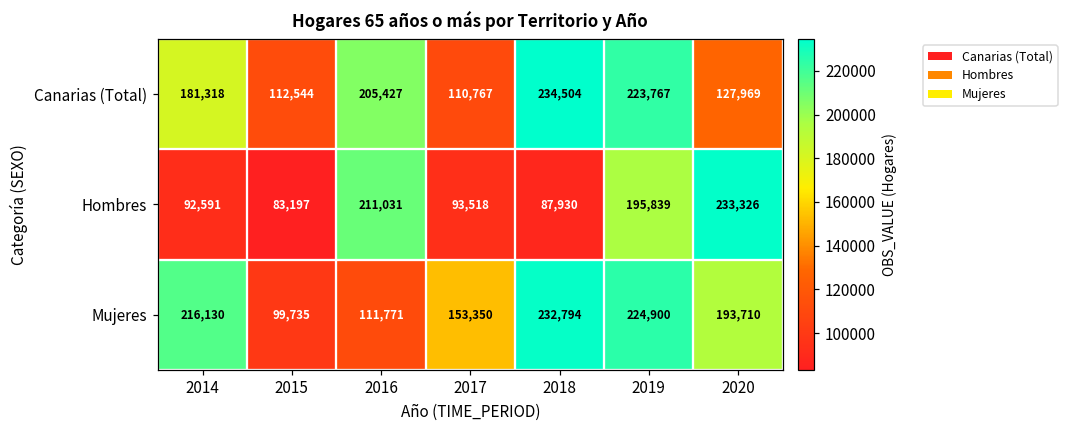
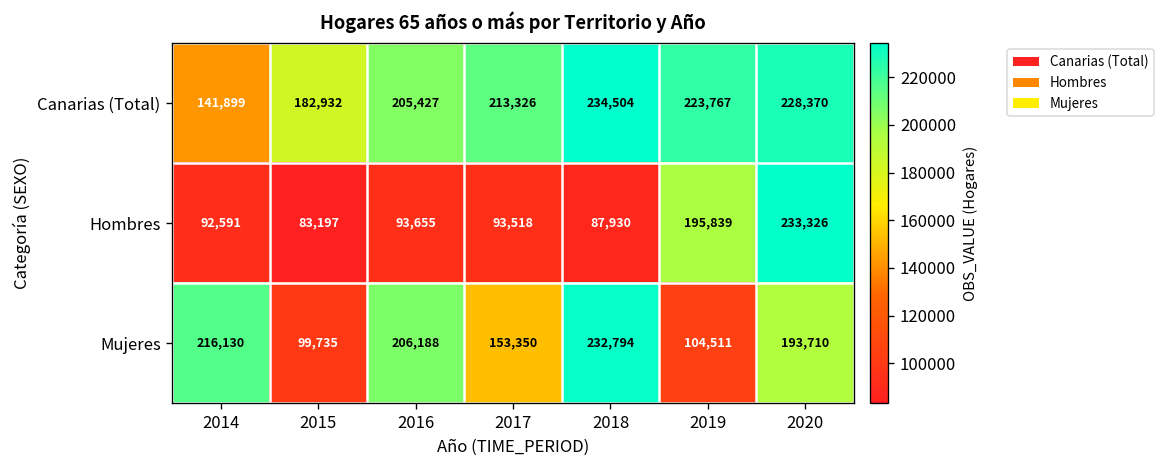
Canarias (Total), 2014: 181,318 -> 141,899
Canarias (Total), 2015: 112,544 -> 182,932
Canarias (Total), 2017: 110,767 -> 213,326
Canarias (Total), 2020: 127,969 -> 228,370
Hombres, 2016: 211,031 -> 93,655
Mujeres, 2016: 111,771 -> 206,188
Mujeres, 2019: 224,900 -> 104,511
